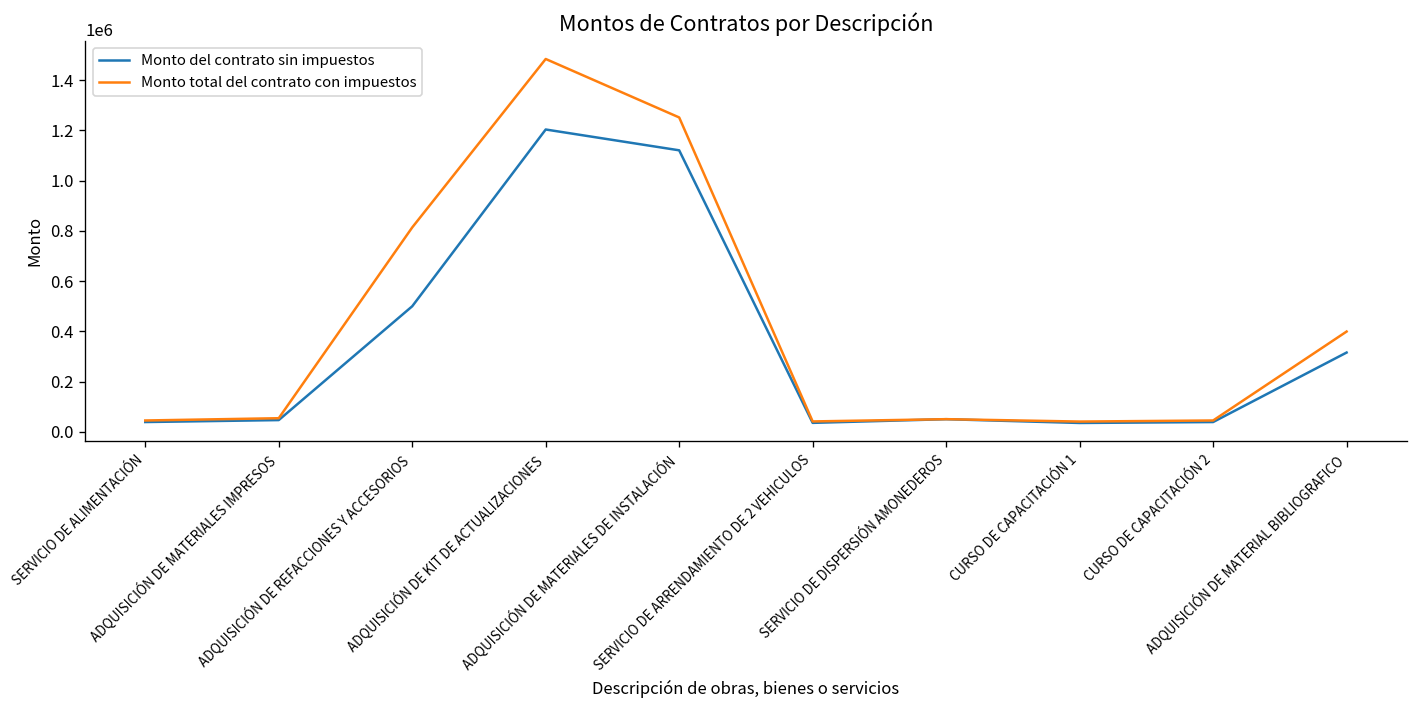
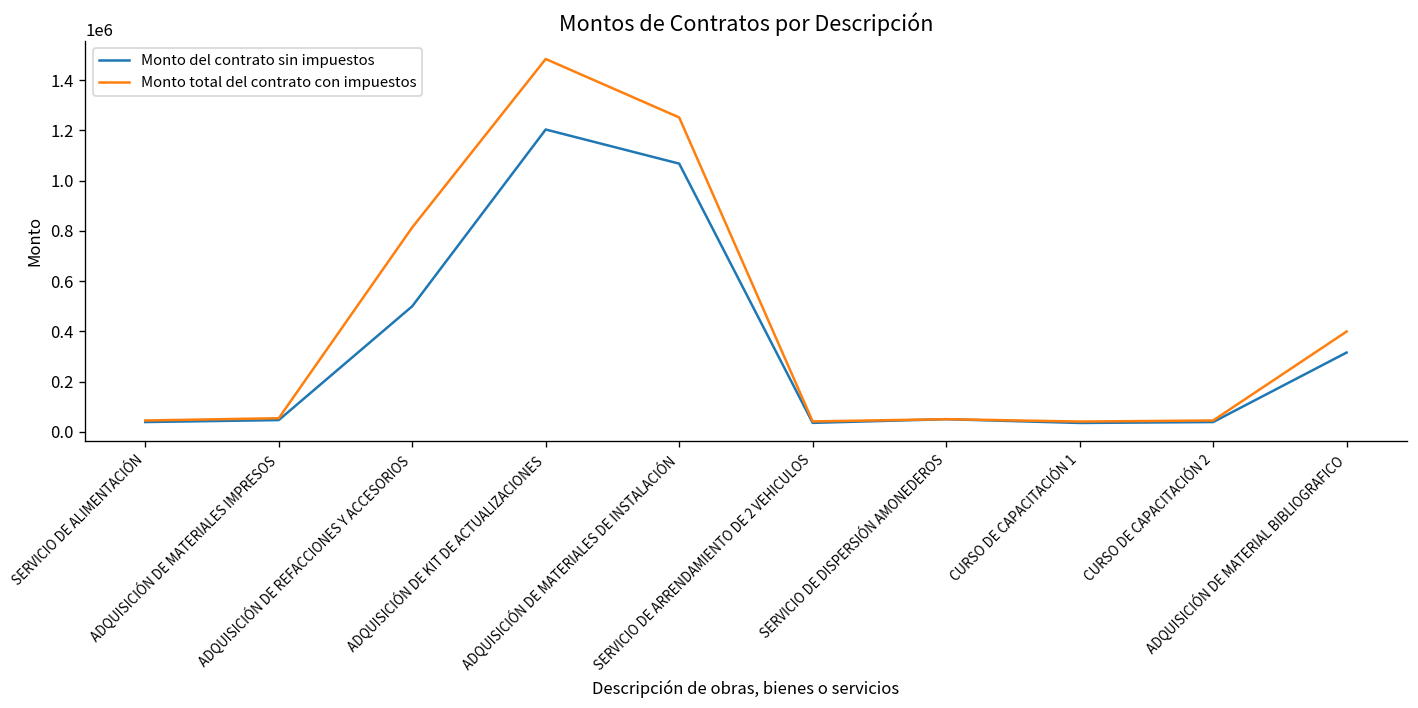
Monto del contrato sin impuestos, ADQUISICIÓN DE MATERIALES DE INSTALACIÓN: 1120000 -> 1070000
